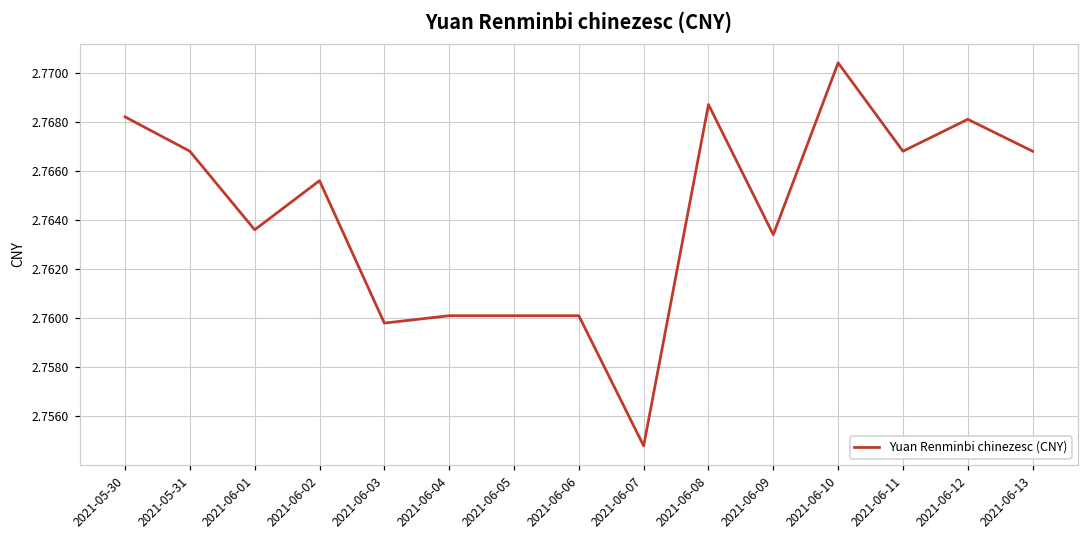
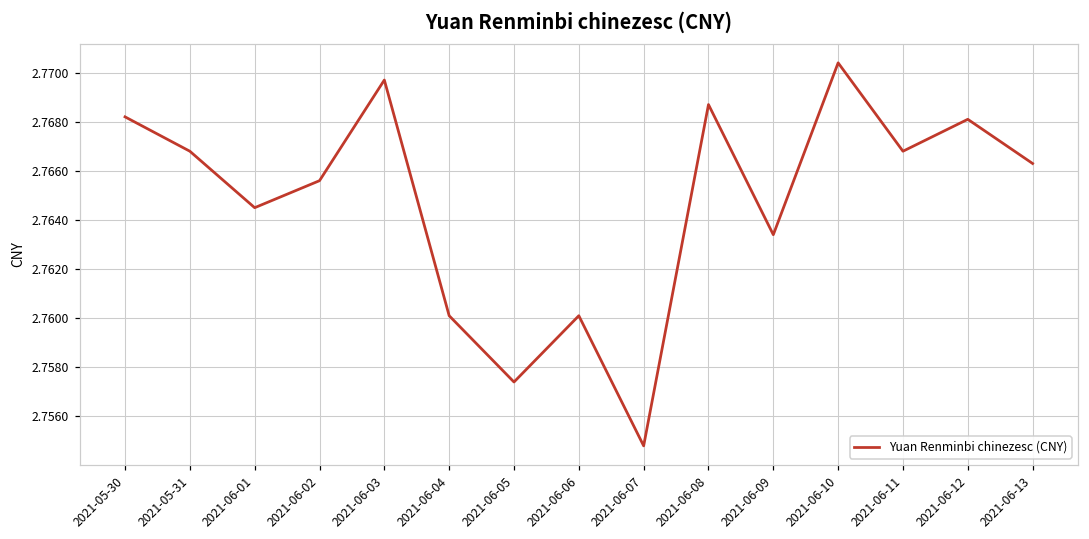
2021-06-01: 2.7636 -> 2.7645
2021-06-03: 2.7598 -> 2.7697
2021-06-05: 2.7601 -> 2.7574
2021-06-13: 2.7668 -> 2.7663
